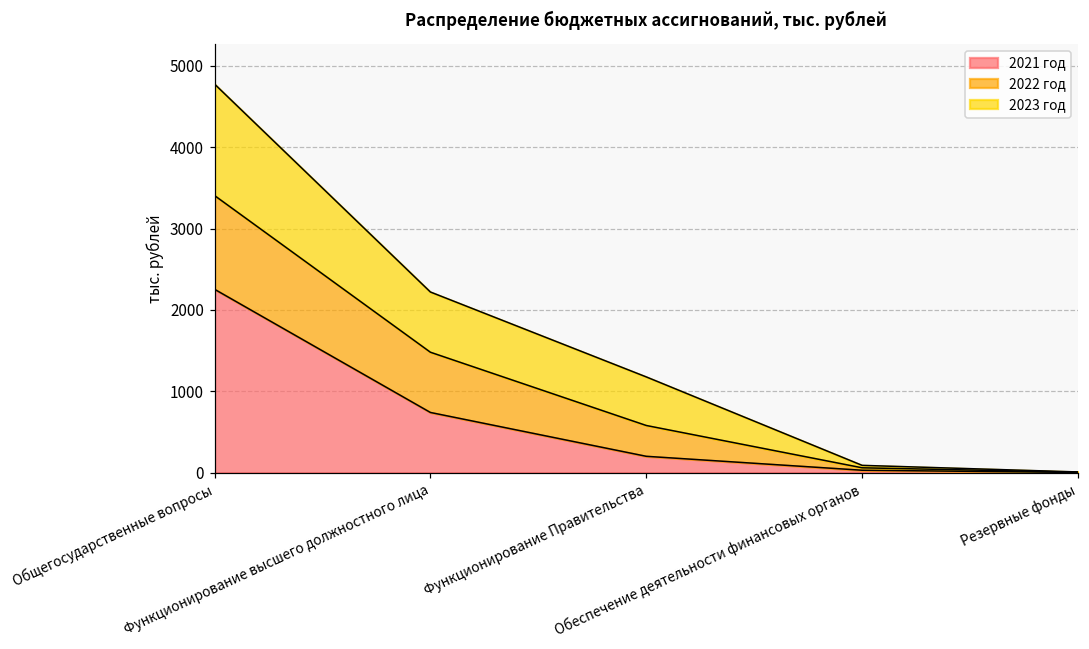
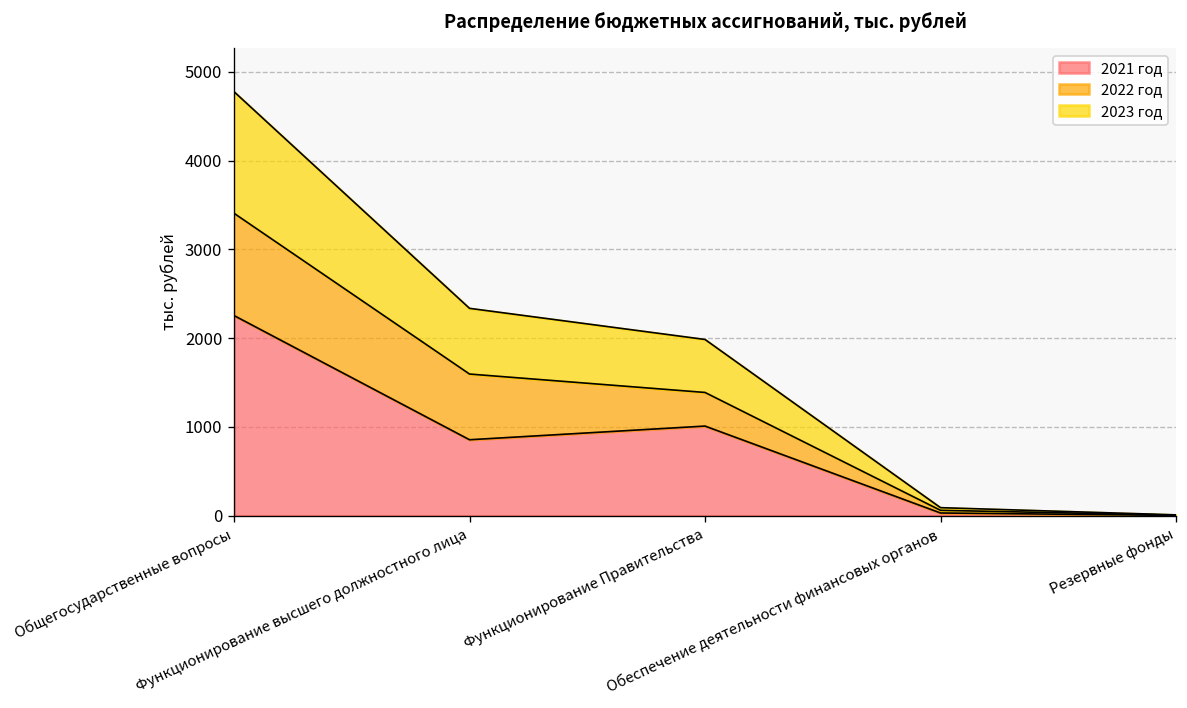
2021 год, Функционирование высшего должностного лица: 700 -> 900
2021 год, Функционирование Правительства: 200 -> 1000
